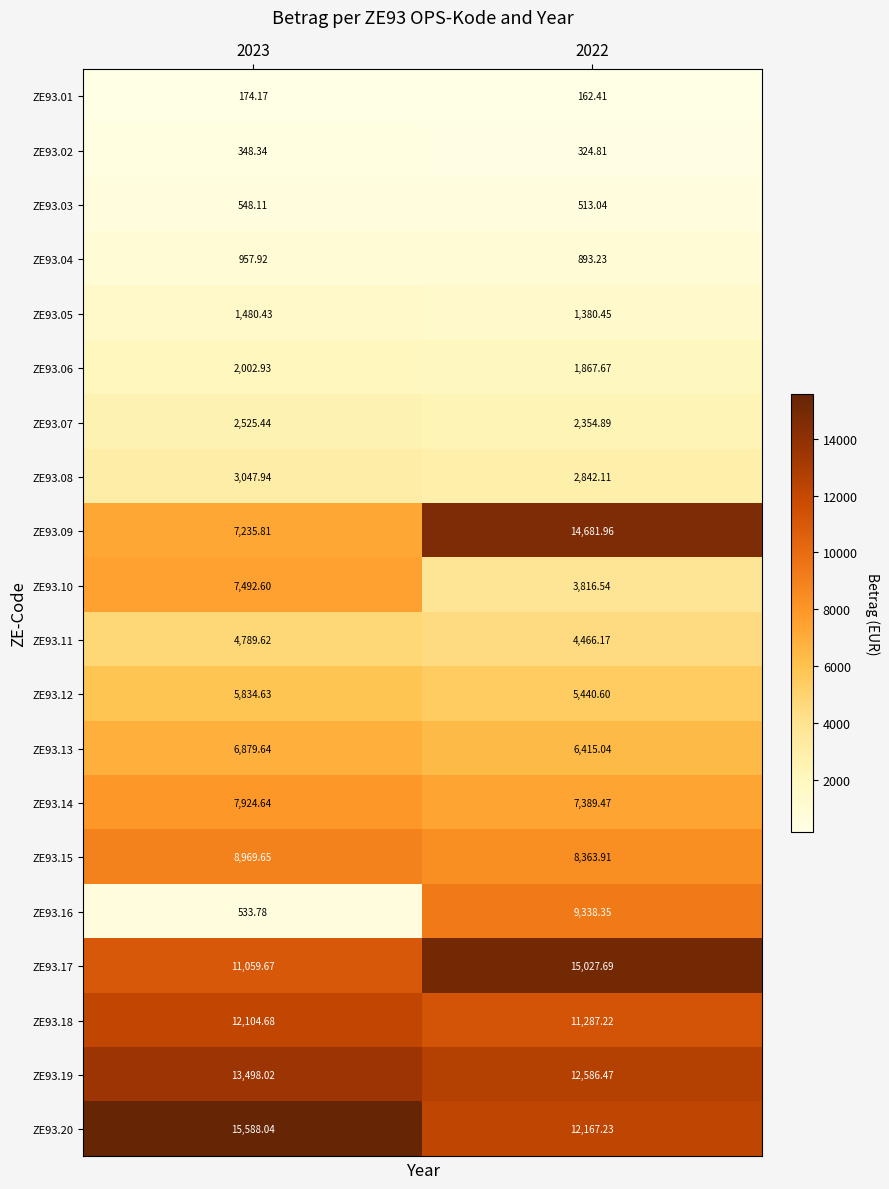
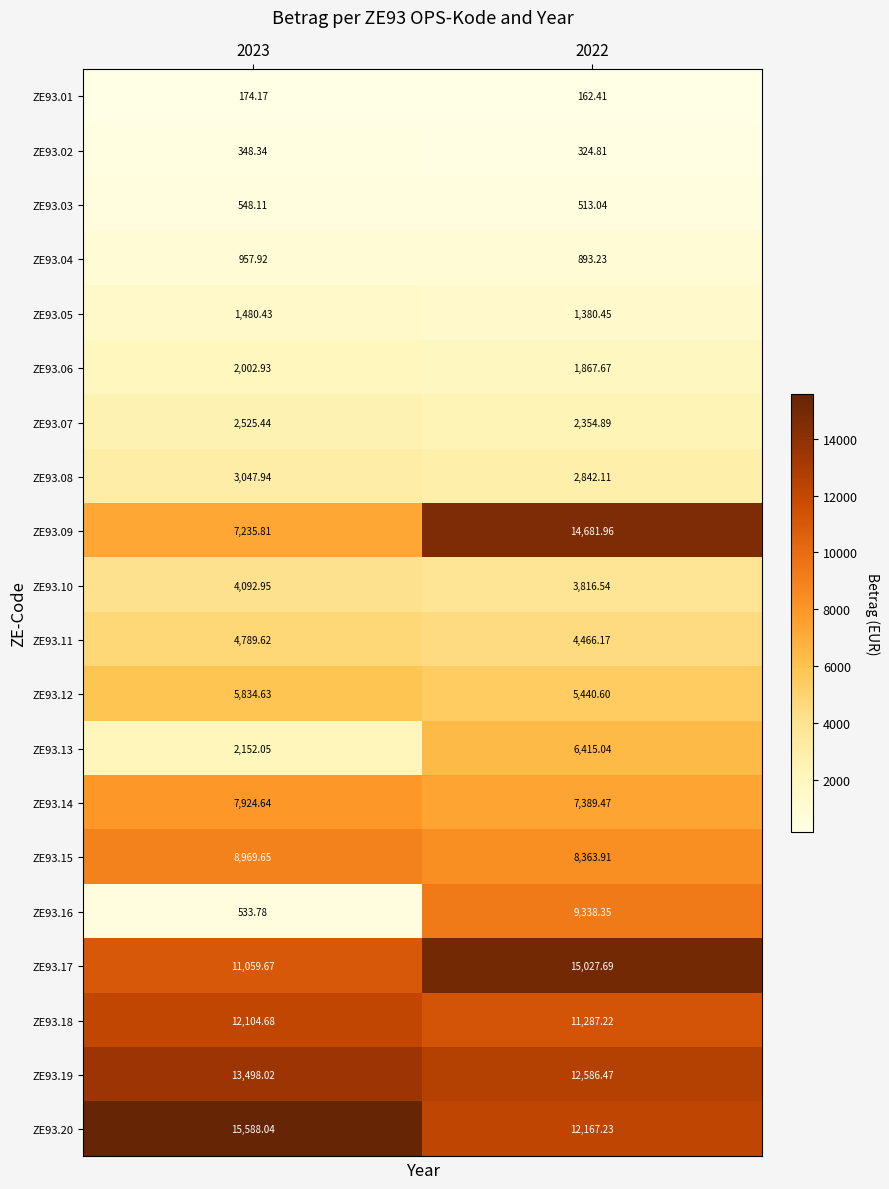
ZE93.10, 2023: 7,492.60 -> 4,092.95
ZE93.13, 2023: 6,879.64 -> 2,152.05
